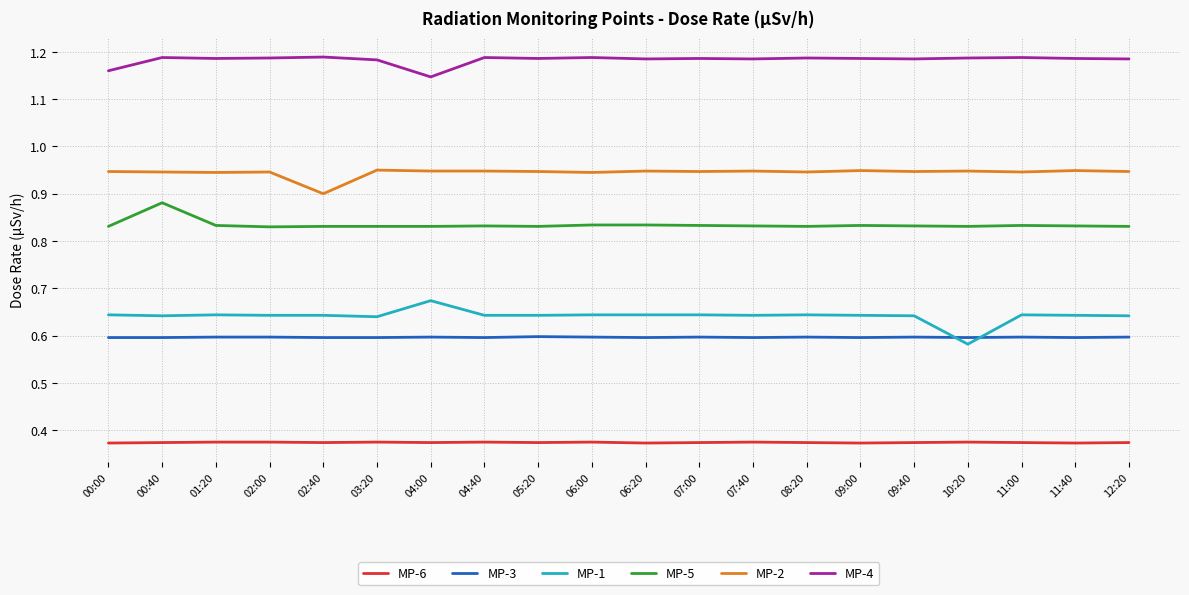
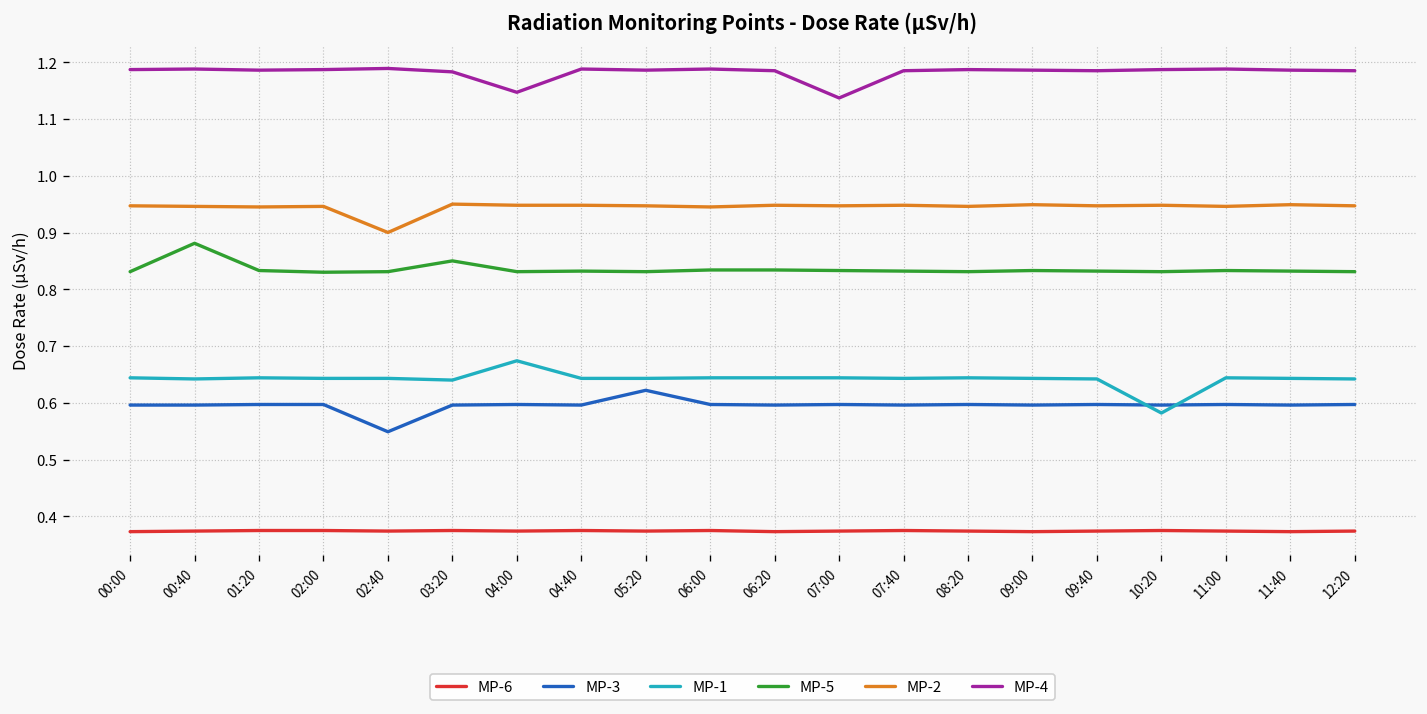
MP-4, 00:00: 1.16 -> 1.19
MP-3, 02:40: 0.60 -> 0.55
MP-5, 03:20: 0.83 -> 0.85
MP-3, 05:20: 0.60 -> 0.62
MP-4, 07:00: 1.19 -> 1.14
